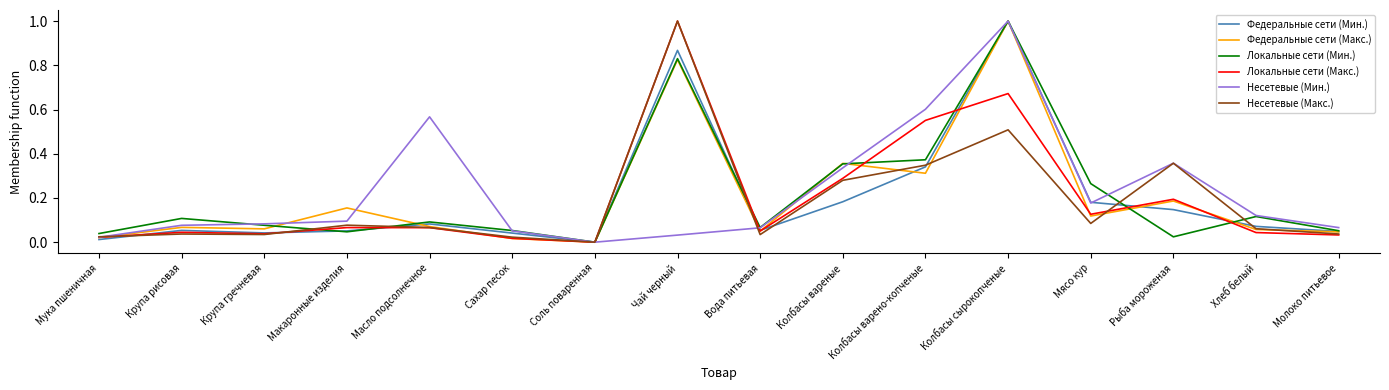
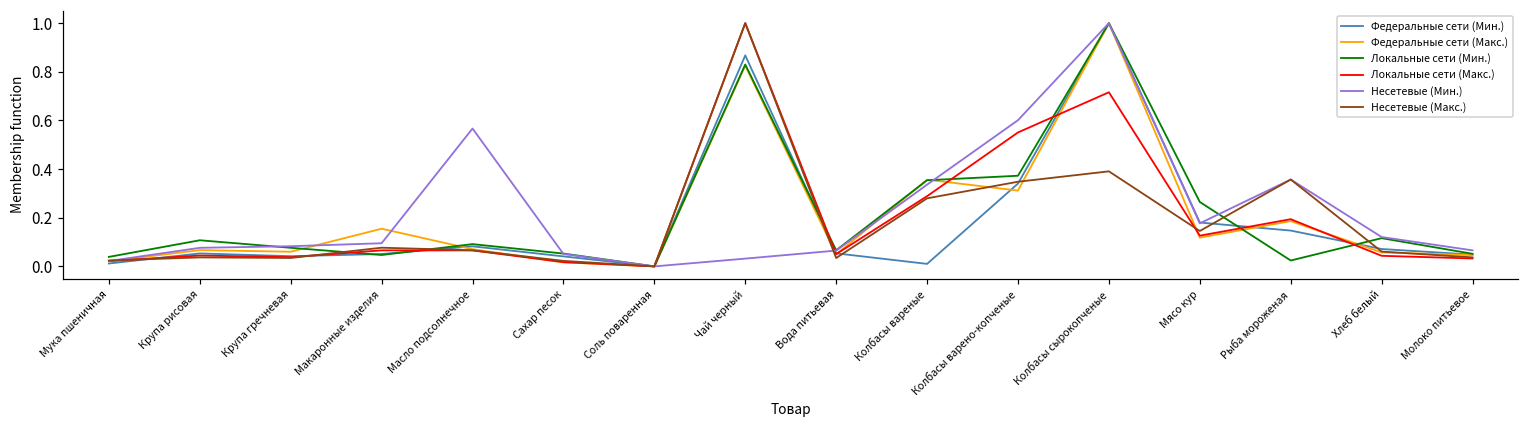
Федеральные сети (Мин.), Колбасы вареные: 0.18 -> 0.01
Локальные сети (Макс.), Колбасы сырокопченые: 0.67 -> 0.72
Несетевые (Макс.), Колбасы сырокопченые: 0.51 -> 0.39
Несетевые (Макс.), Мясо кур: 0.08 -> 0.15
